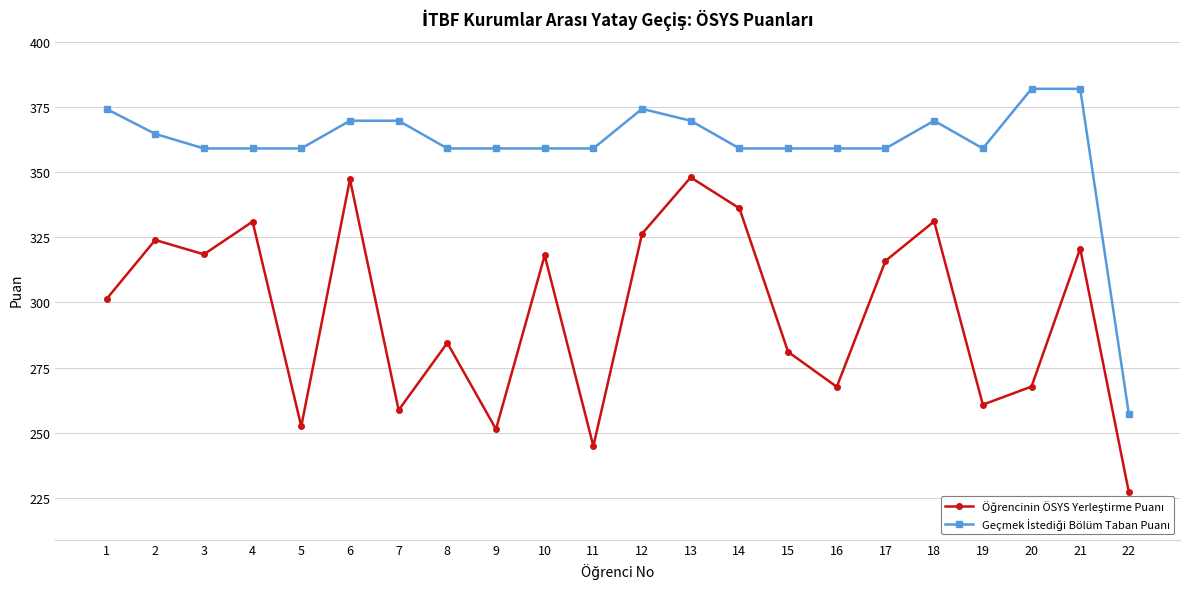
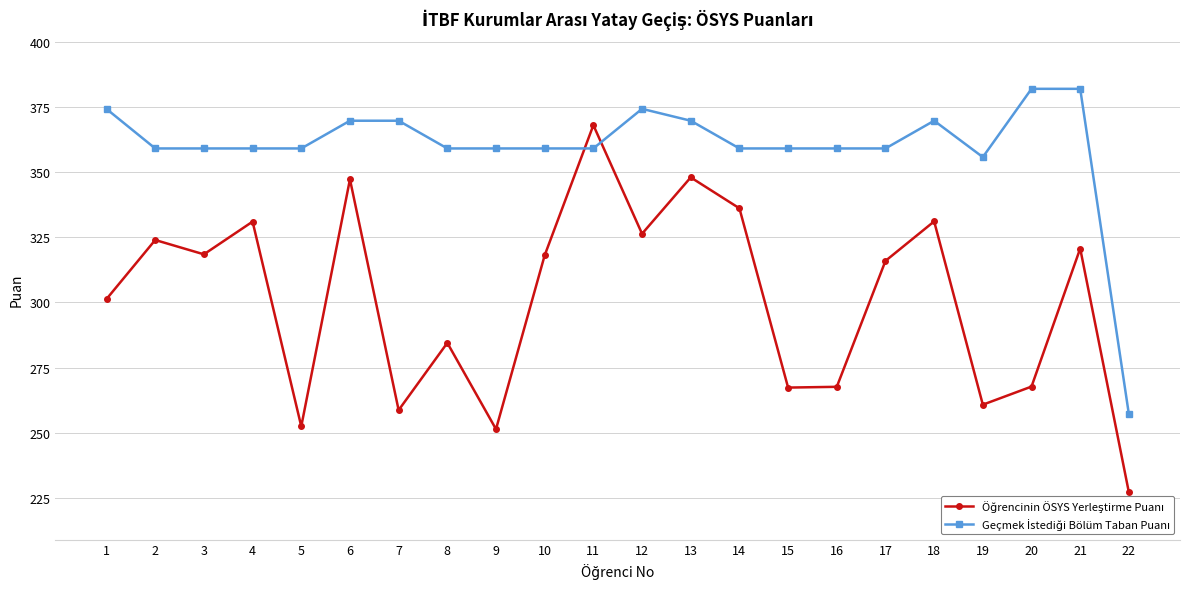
Geçmek İstediği Bölüm Taban Puanı, 2: 365 -> 359
Öğrencinin ÖSYS Yerleştirme Puanı, 11: 245 -> 368
Öğrencinin ÖSYS Yerleştirme Puanı, 15: 281 -> 267
Geçmek İstediği Bölüm Taban Puanı, 19: 359 -> 356
